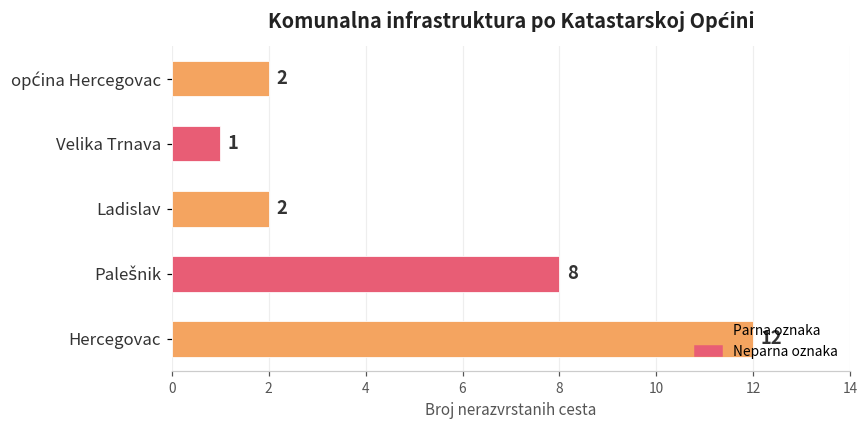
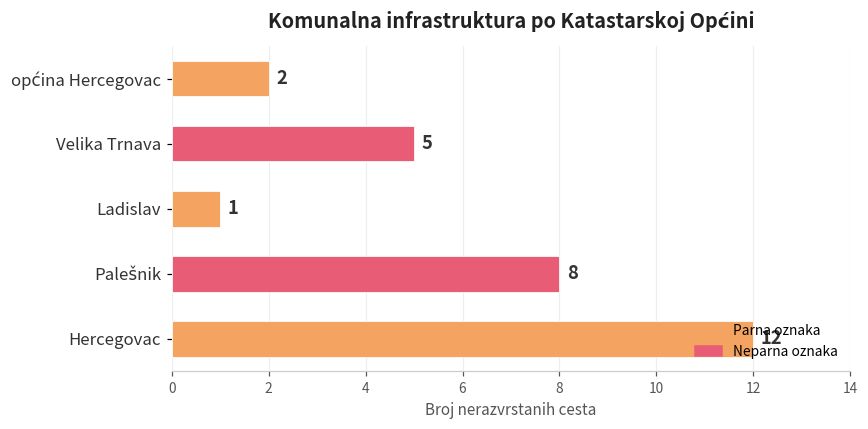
Velika Trnava: 1 -> 5
Ladislav: 2 -> 1
